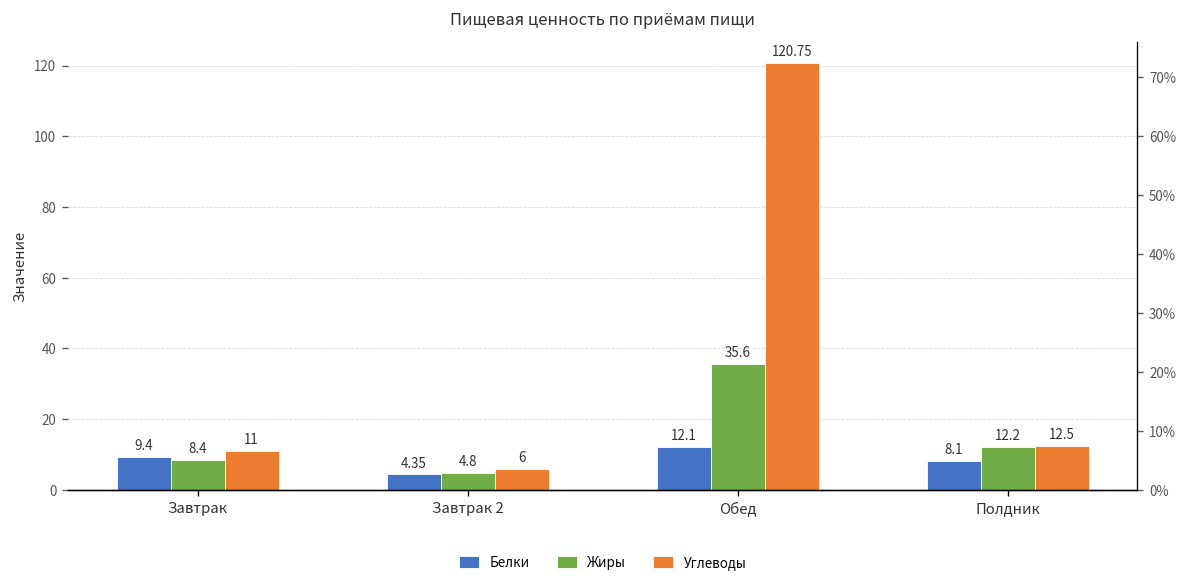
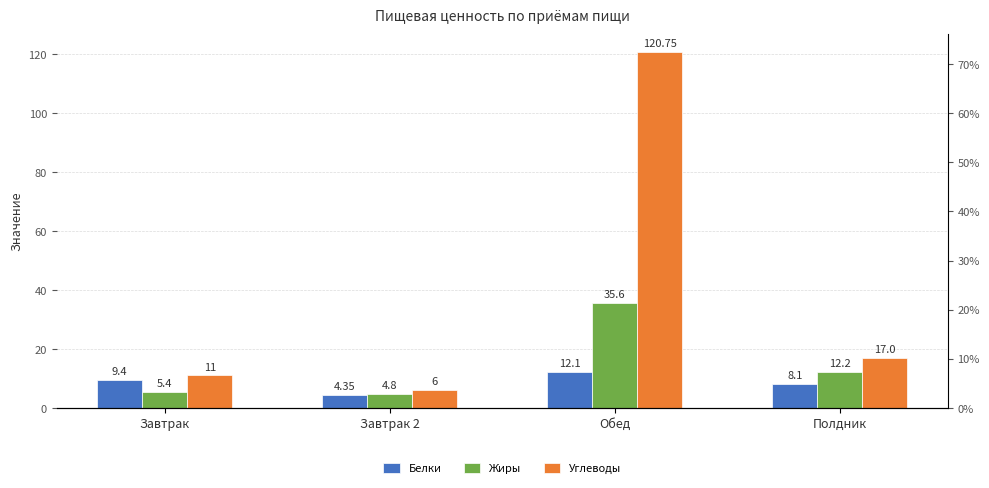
Жиры, Завтрак: 8.4 -> 5.4
Углеводы, Полдник: 12.5 -> 17.0
